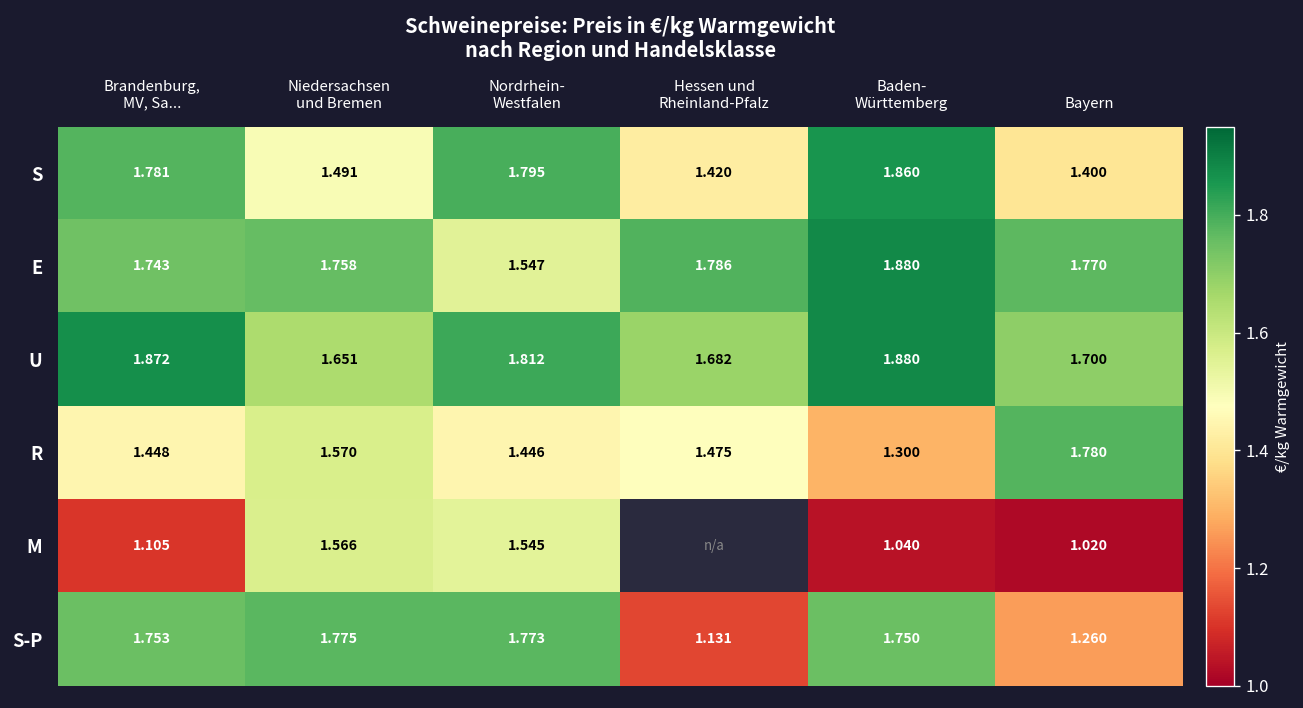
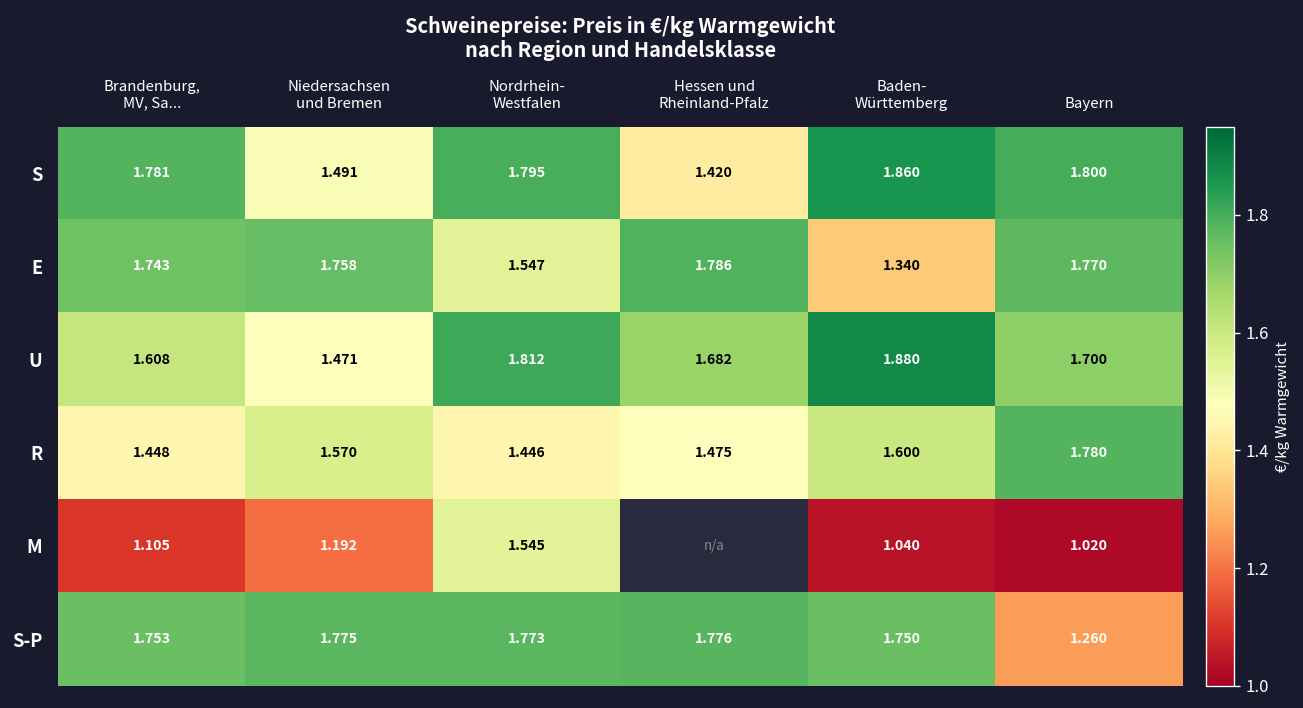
S, Bayern: 1.400 -> 1.800
E, Baden- Württemberg: 1.880 -> 1.340
U, Brandenburg, MV, Sa...: 1.872 -> 1.608
U, Niedersachsen und Bremen: 1.651 -> 1.471
R, Baden- Württemberg: 1.300 -> 1.600
M, Niedersachsen und Bremen: 1.566 -> 1.192
S-P, Hessen und Rheinland-Pfalz: 1.131 -> 1.776
